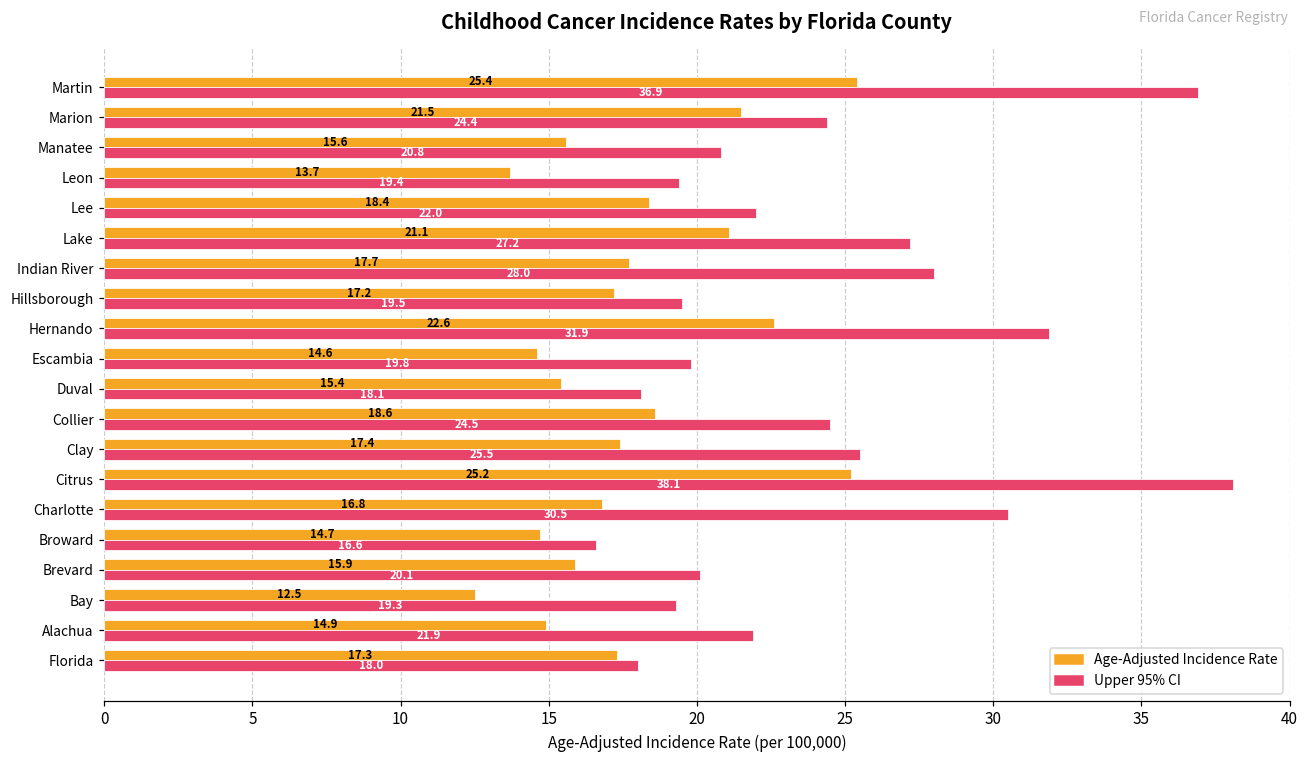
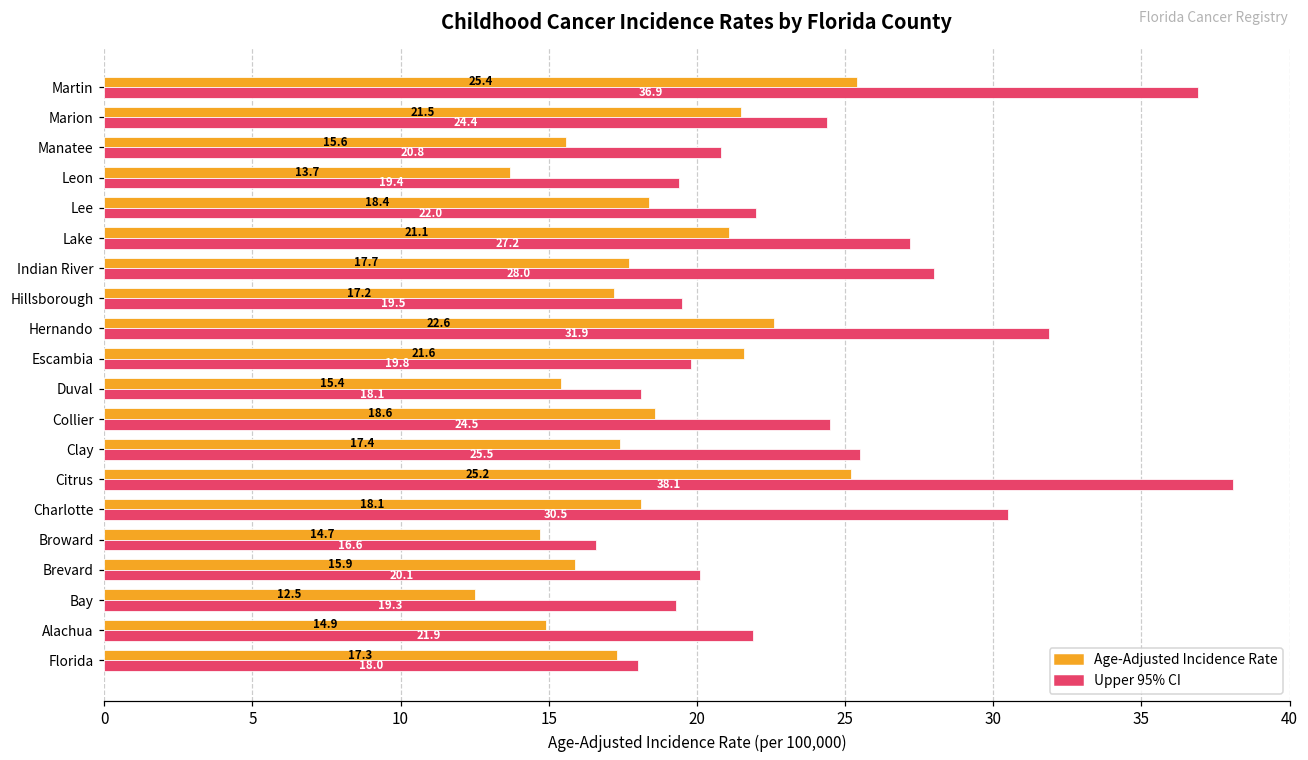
Age-Adjusted Incidence Rate, Escambia: 14.6 -> 21.6
Age-Adjusted Incidence Rate, Charlotte: 16.8 -> 18.1
